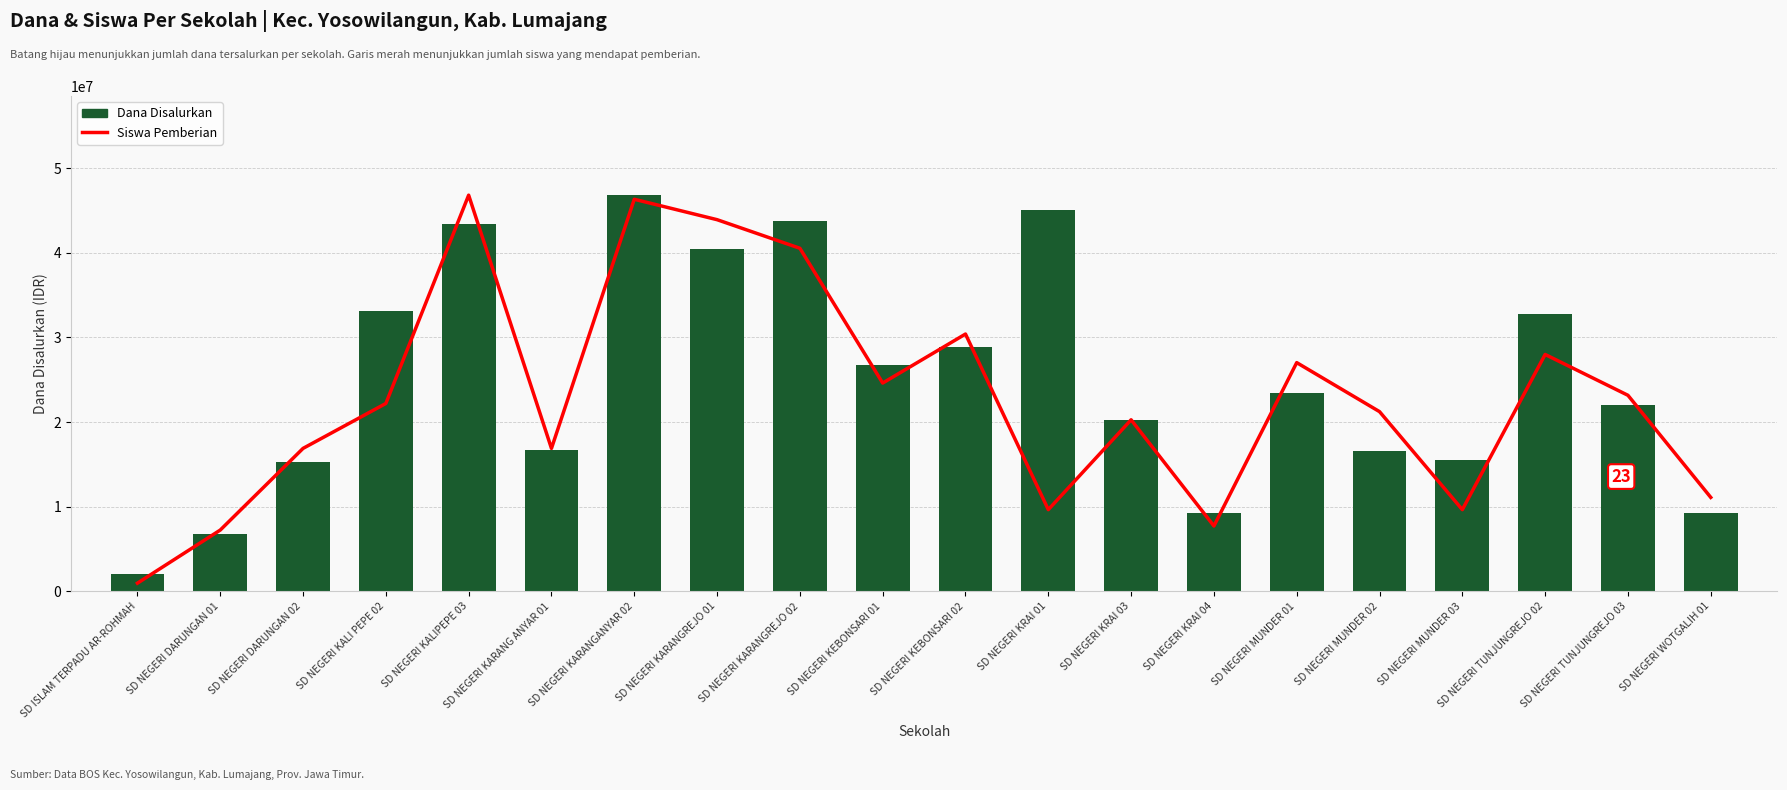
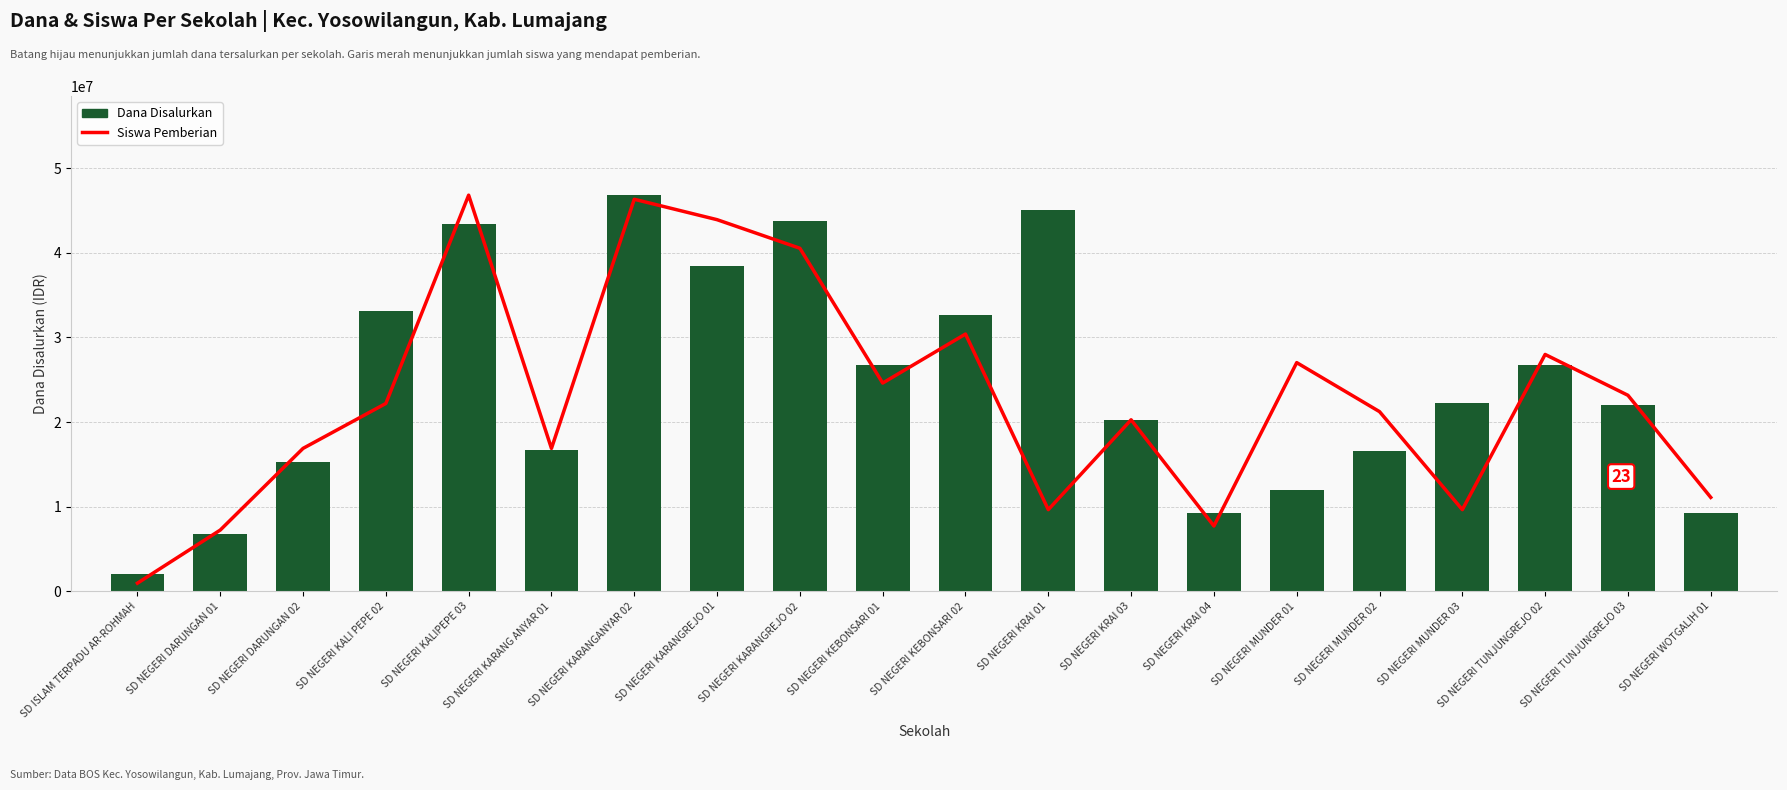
Dana Disalurkan, SD NEGERI KARANGREJO 01: 41000000 -> 38000000
Dana Disalurkan, SD NEGERI KEBONSARI 02: 29000000 -> 33000000
Dana Disalurkan, SD NEGERI MUNDER 01: 23000000 -> 12000000
Dana Disalurkan, SD NEGERI MUNDER 03: 16000000 -> 22000000
Dana Disalurkan, SD NEGERI TUNJUNGREJO 02: 33000000 -> 27000000
